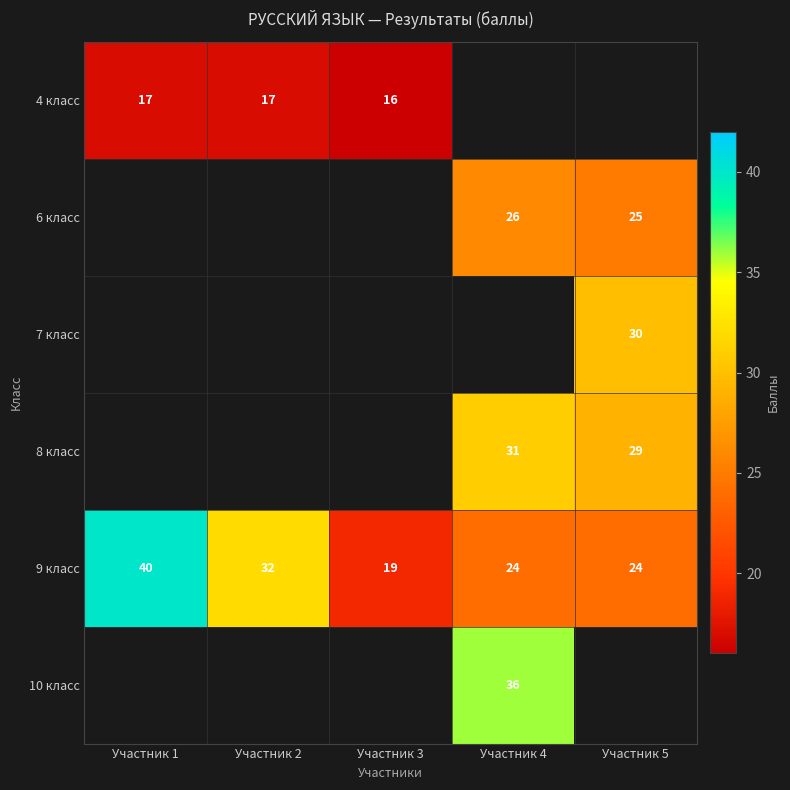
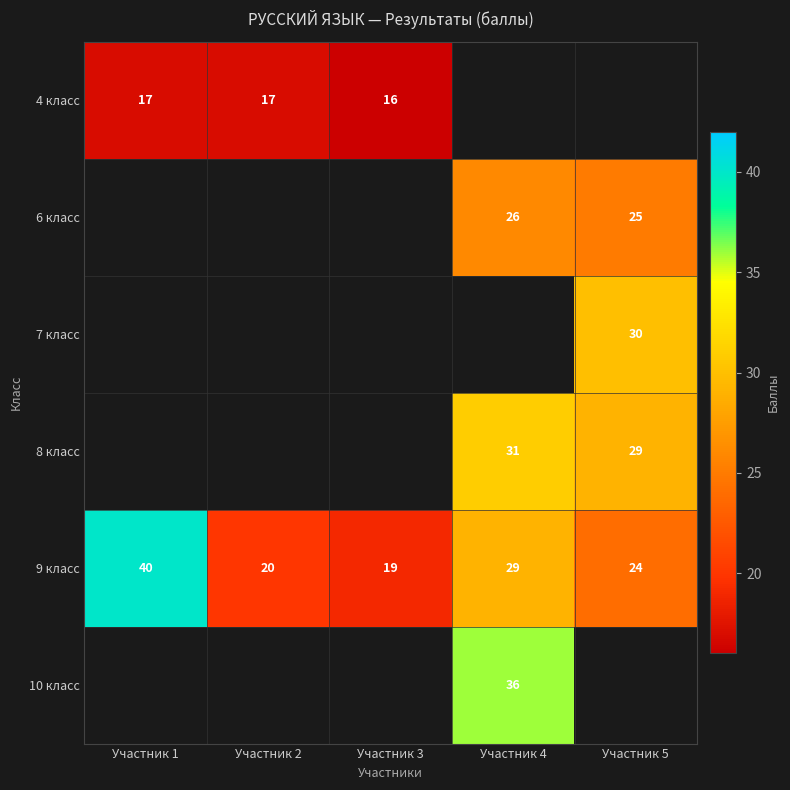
9 класс, Участник 2: 32 -> 20
9 класс, Участник 4: 24 -> 29
